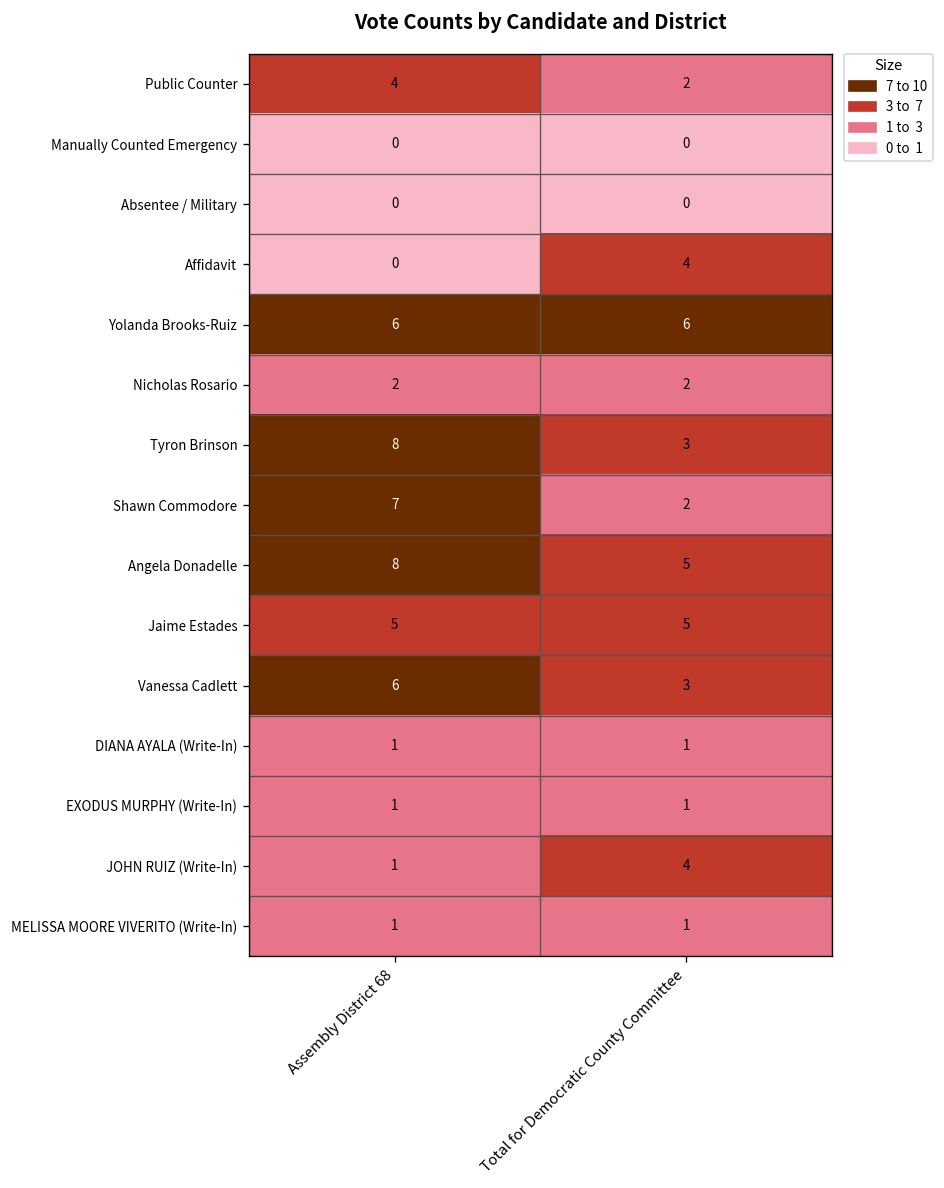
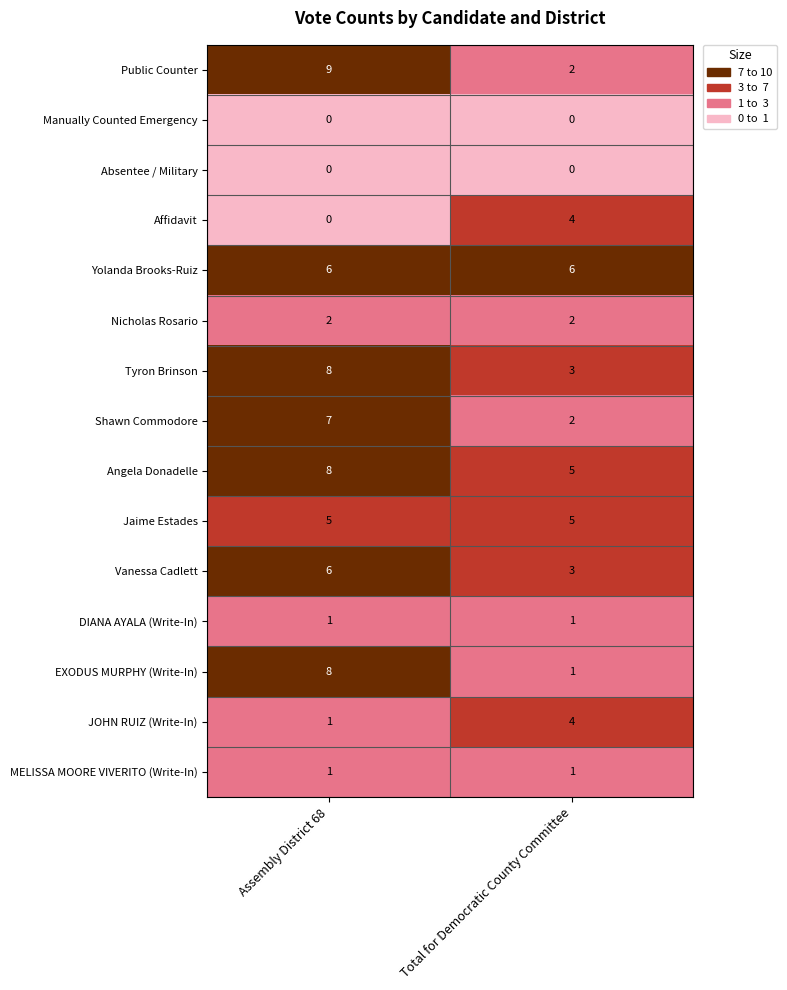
Public Counter, Assembly District 68: 4 -> 9
EXODUS MURPHY (Write-In), Assembly District 68: 1 -> 8
